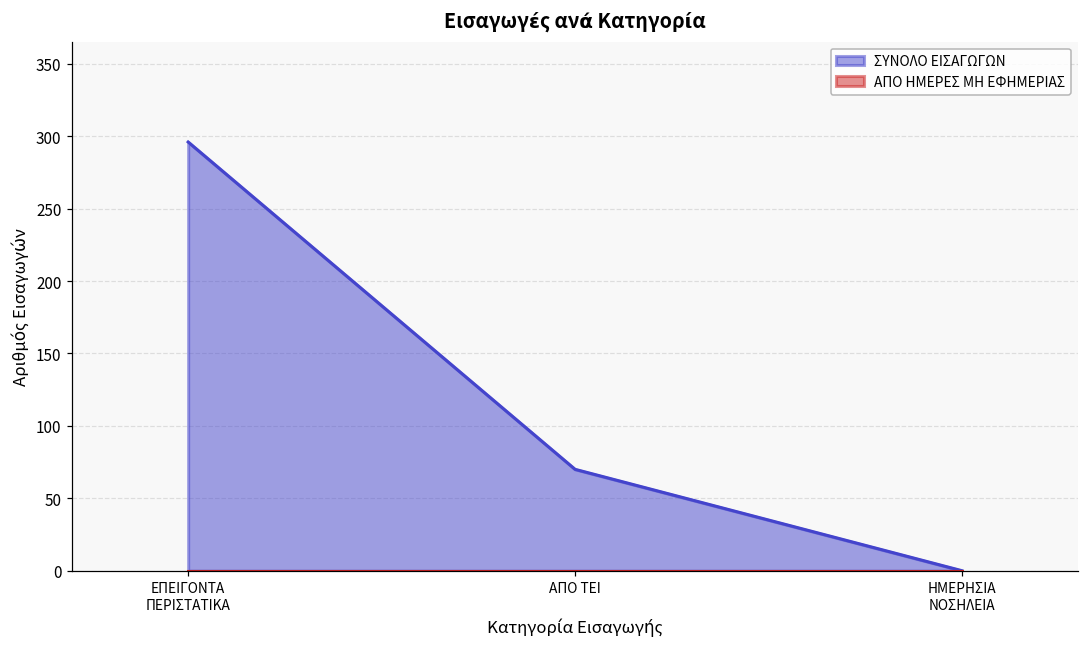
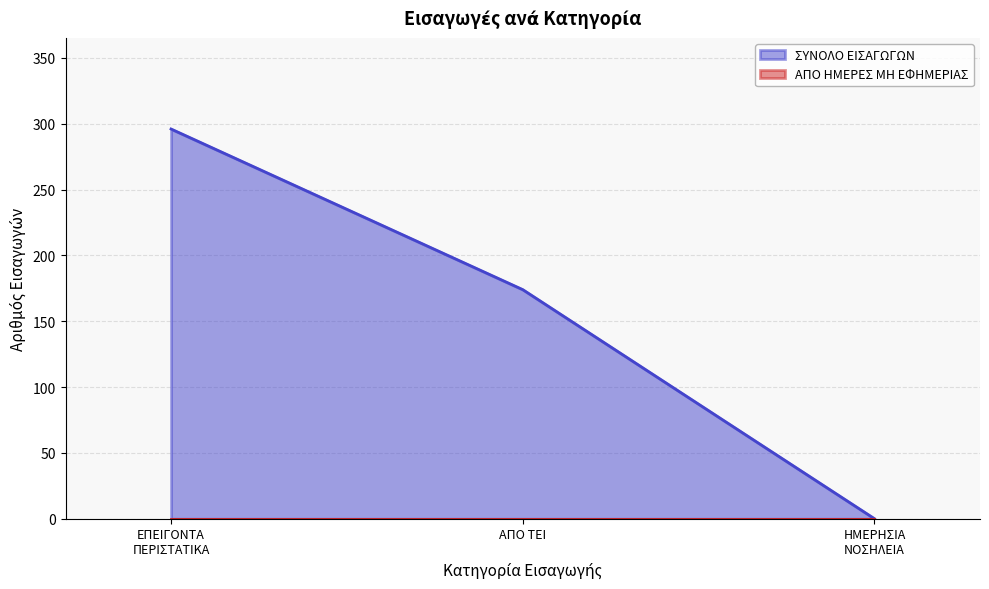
ΣΥΝΟΛΟ ΕΙΣΑΓΩΓΩΝ, ΑΠΟ ΤΕΙ: 70 -> 174
